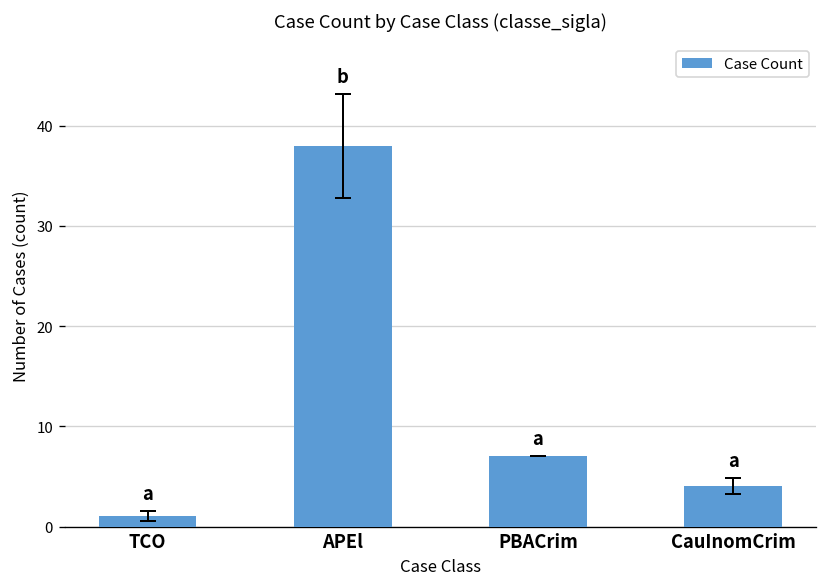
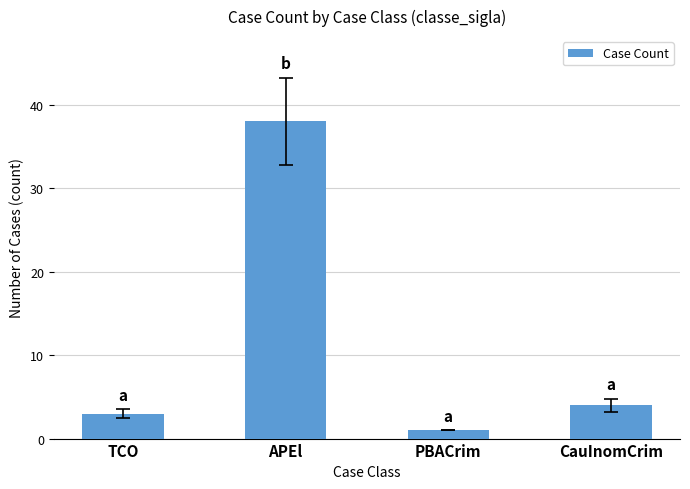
Case Count, TCO: 1 -> 3
Case Count, PBACrim: 7 -> 1
